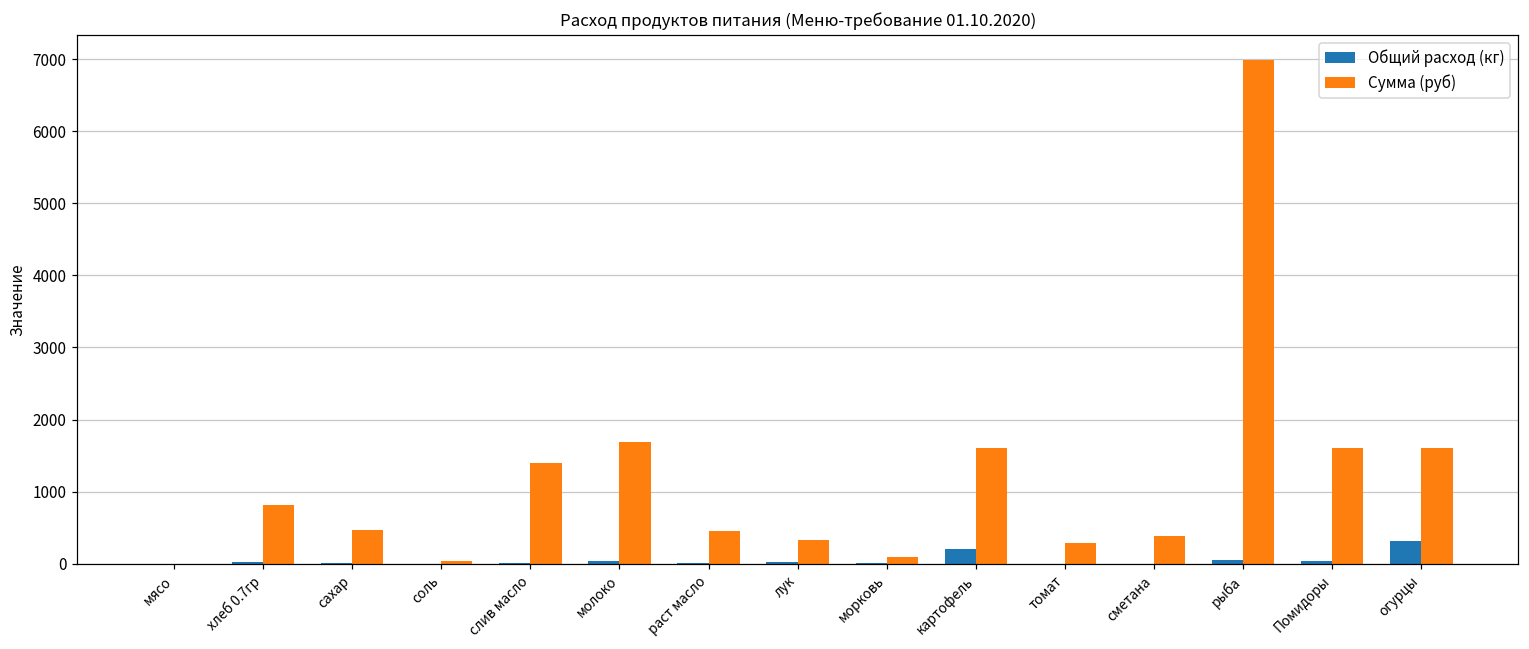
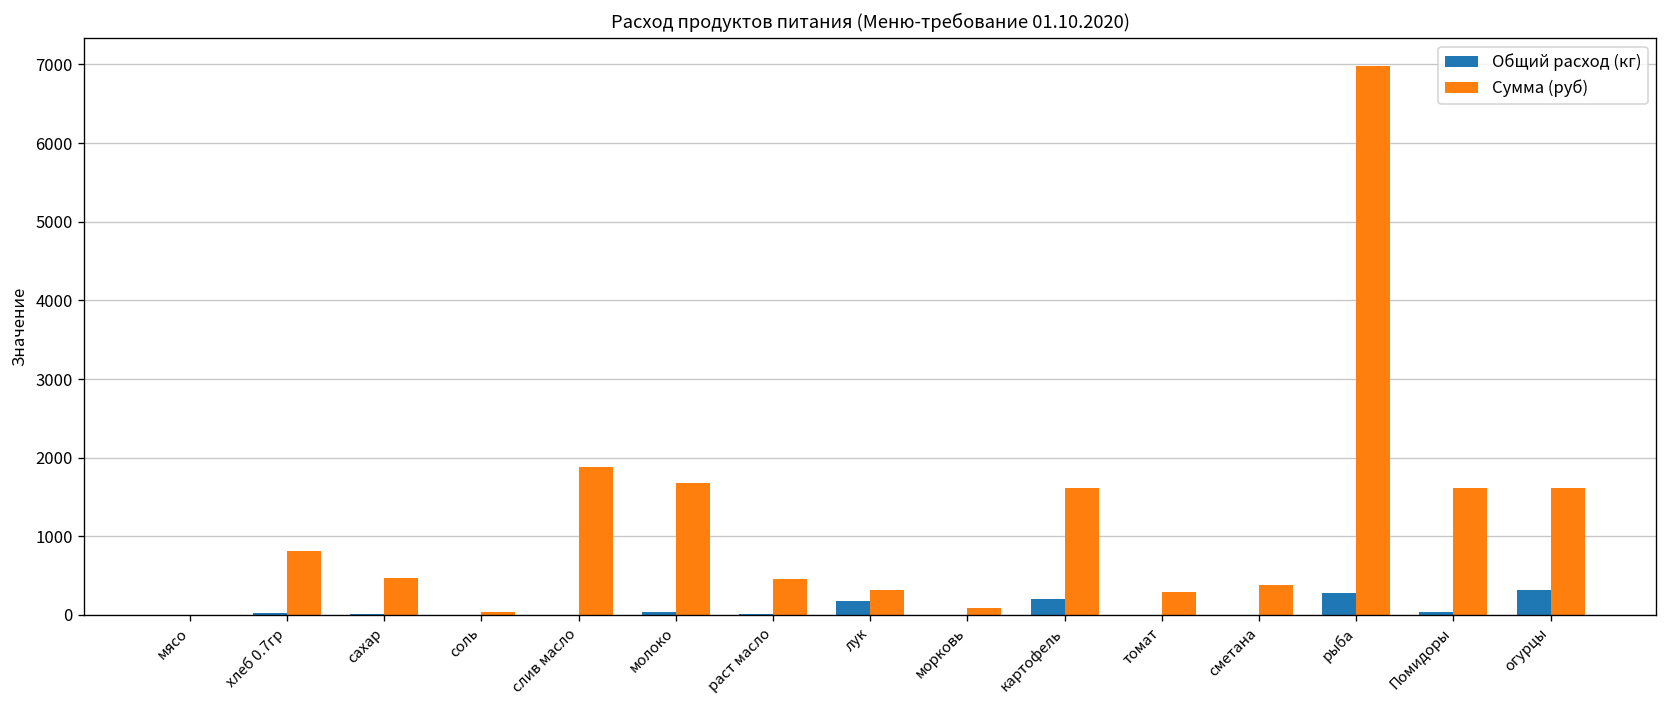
Сумма (руб), слив масло: 1400 -> 1900
Общий расход (кг), лук: 0 -> 200
Общий расход (кг), рыба: 0 -> 300
